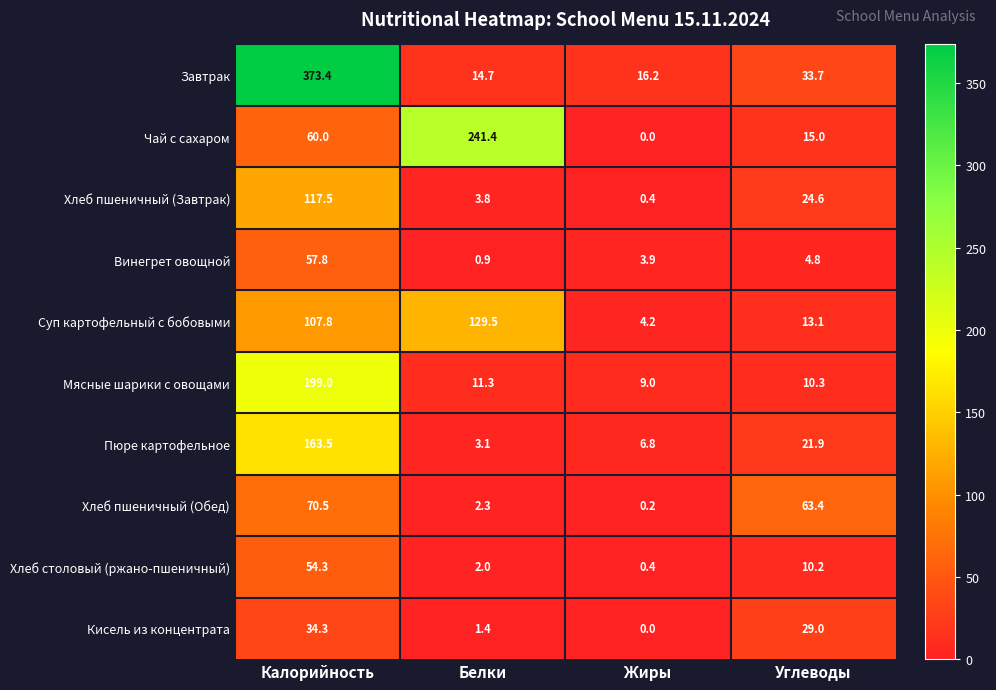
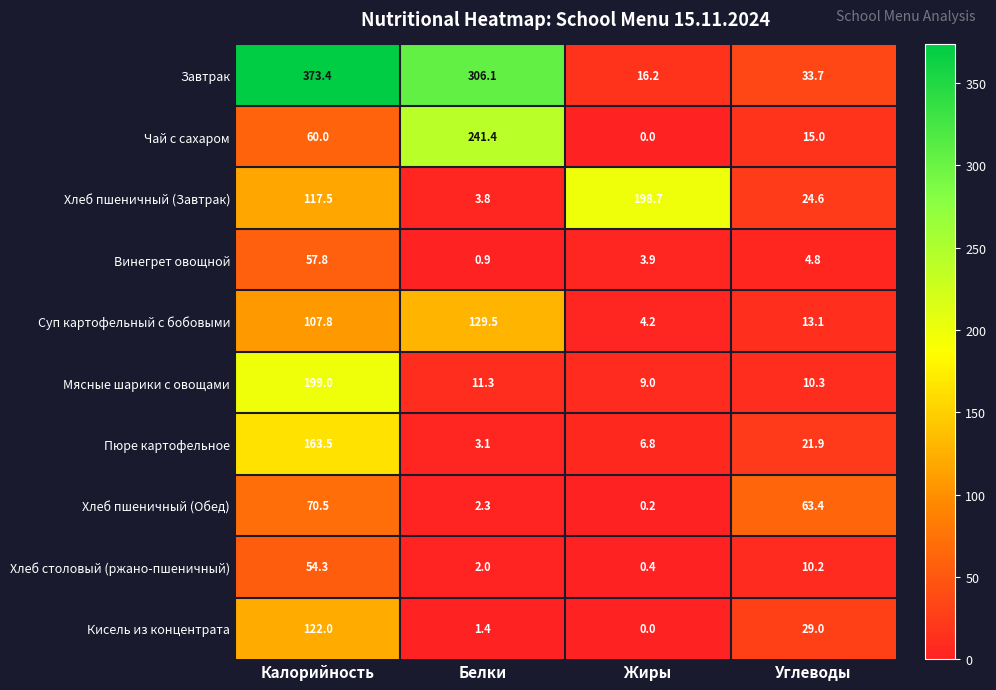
Завтрак, Белки: 14.7 -> 306.1
Хлеб пшеничный (Завтрак), Жиры: 0.4 -> 198.7
Кисель из концентрата, Калорийность: 34.3 -> 122.0
